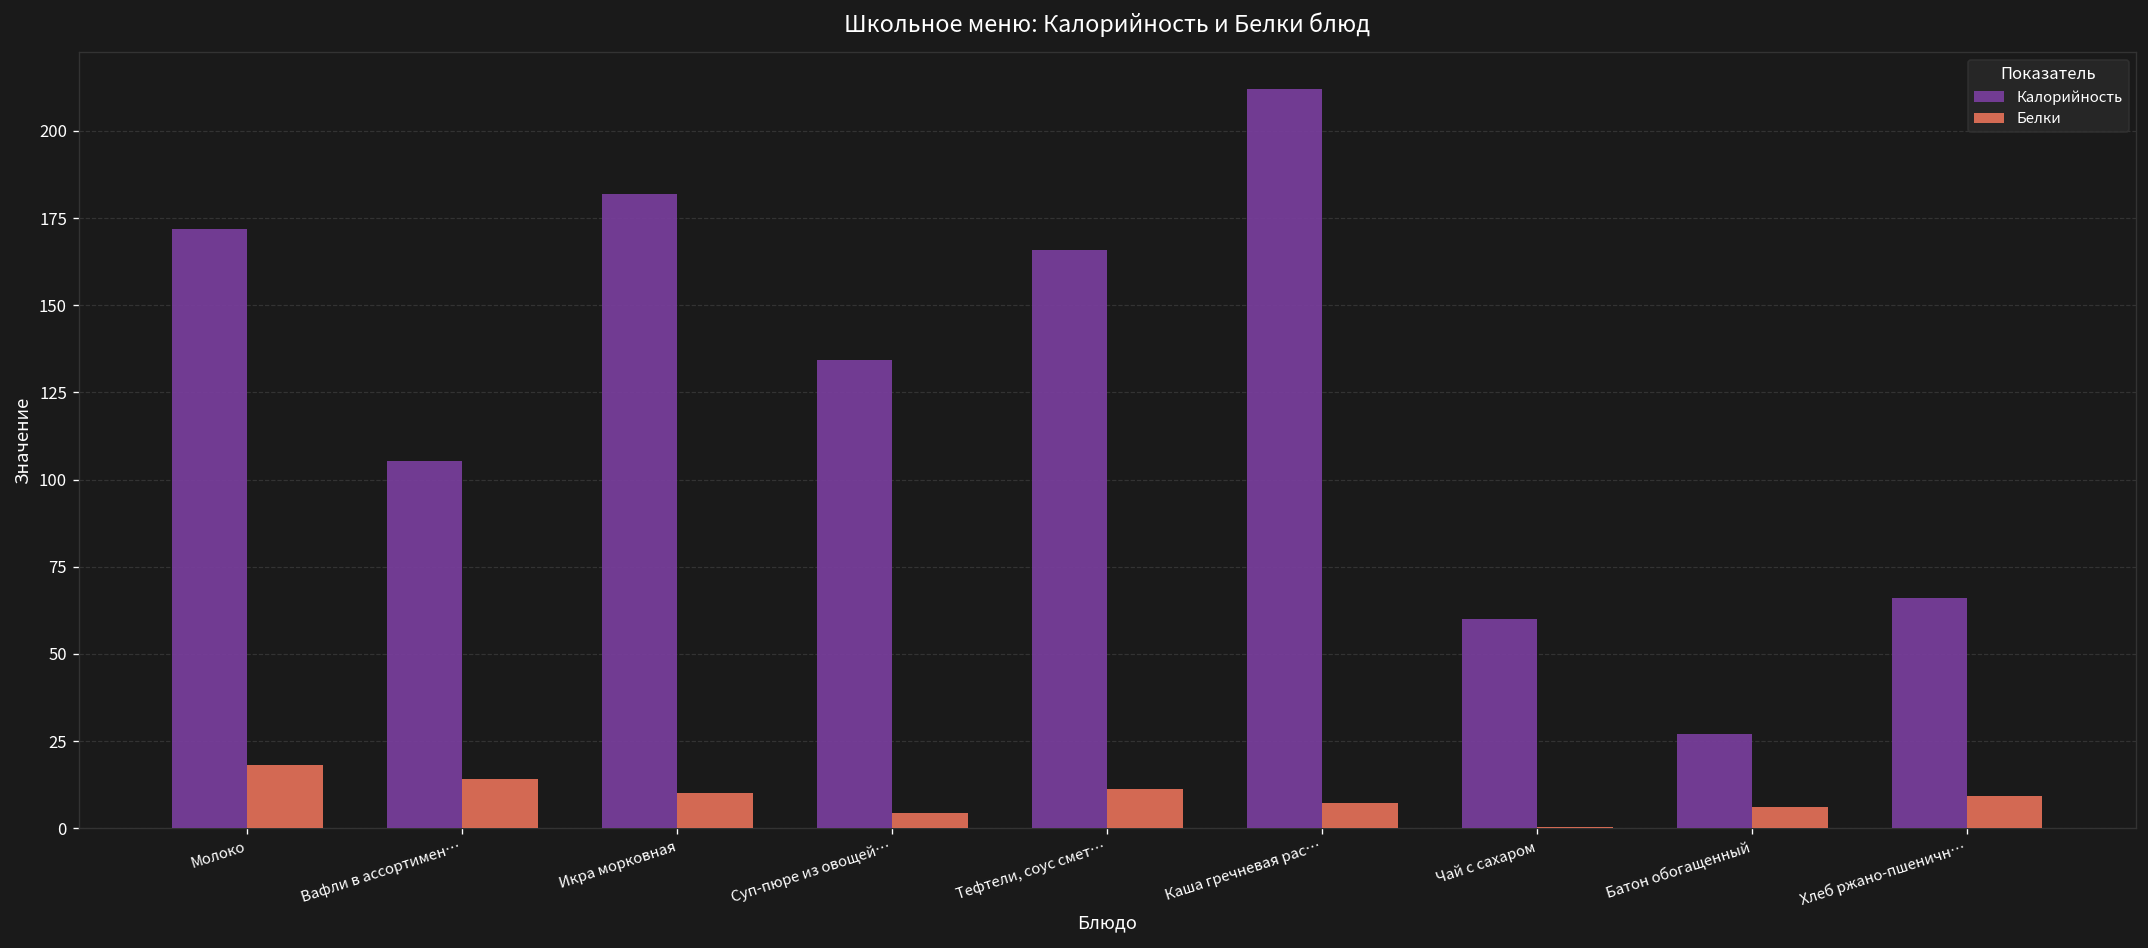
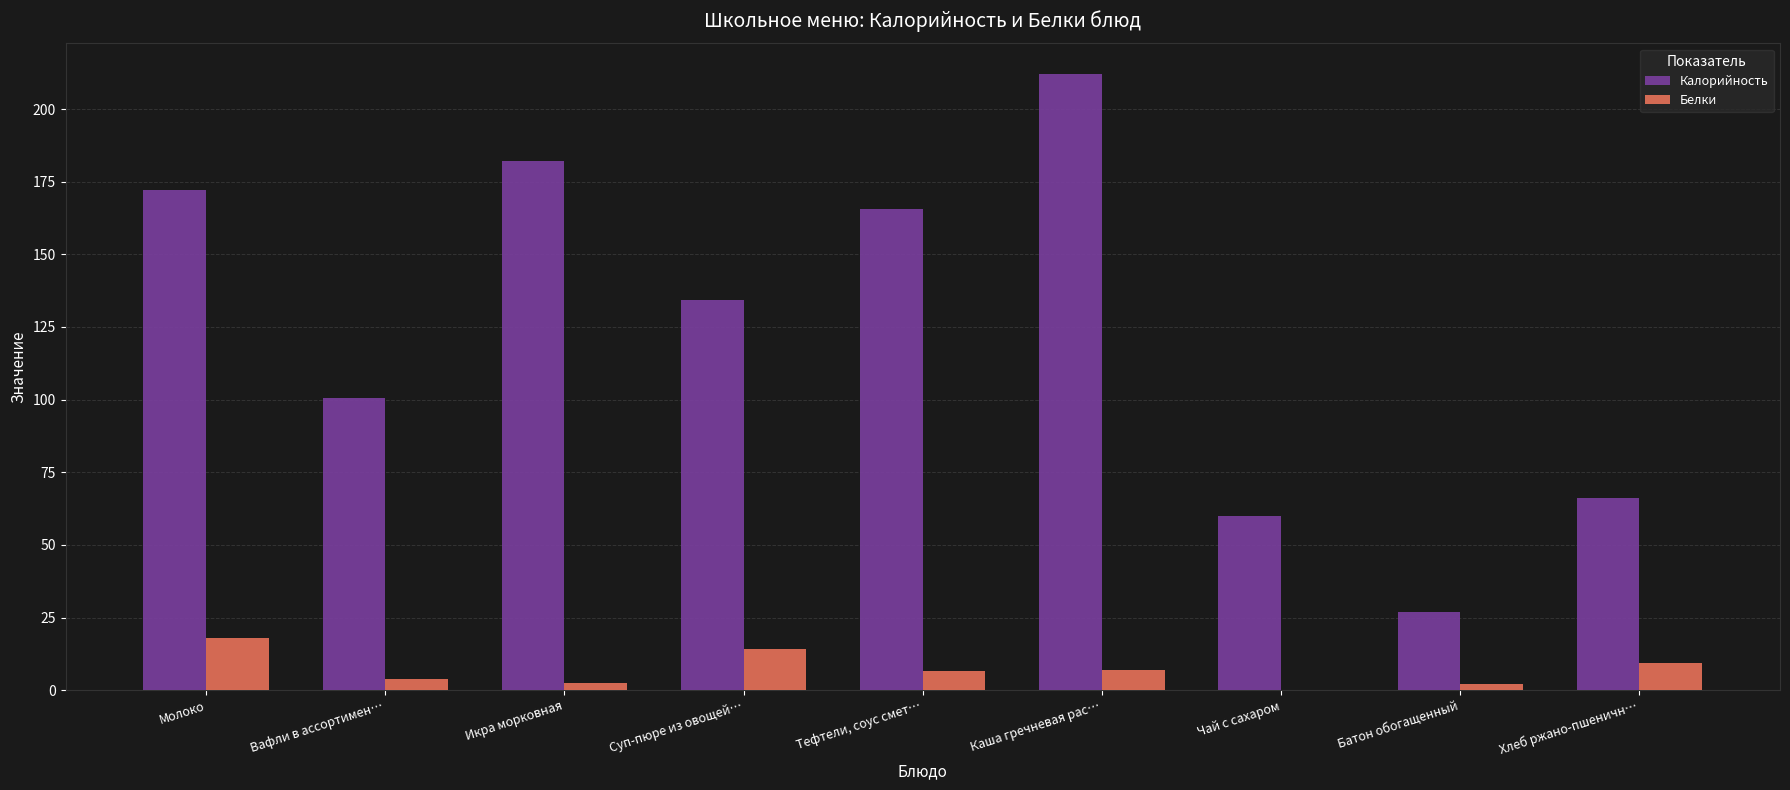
Калорийность, Вафли в ассортимен…: 105 -> 101
Белки, Вафли в ассортимен…: 14 -> 4
Белки, Икра морковная: 10 -> 2
Белки, Суп-пюре из овощей…: 4 -> 14
Белки, Тефтели, соус смет…: 11 -> 7
Белки, Батон обогащенный: 6 -> 2
